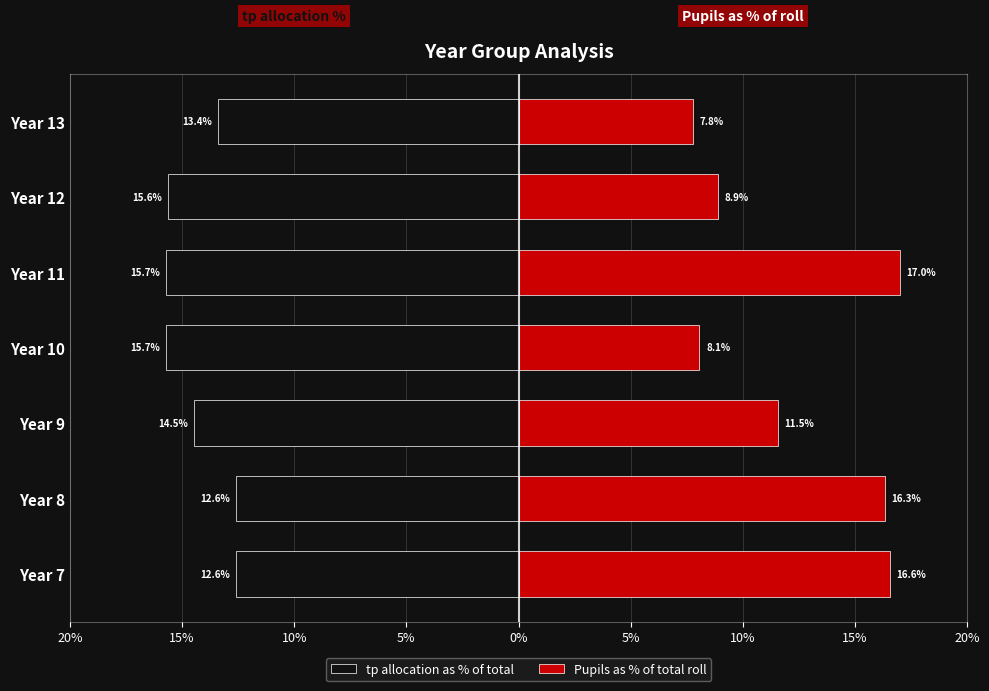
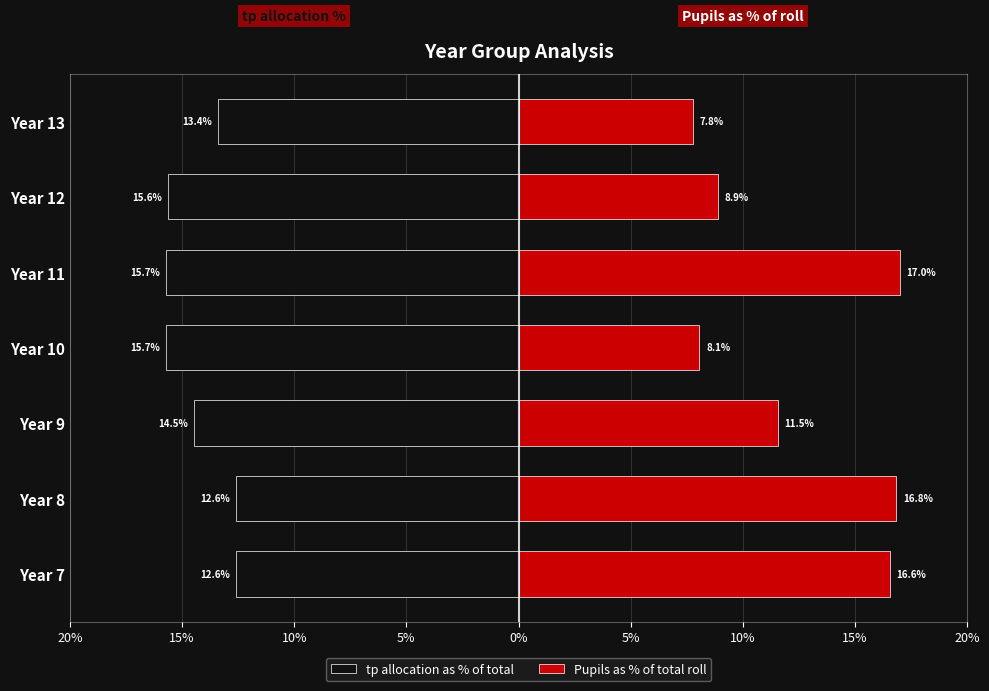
Pupils as % of total roll, Year 8: 16.3% -> 16.8%
